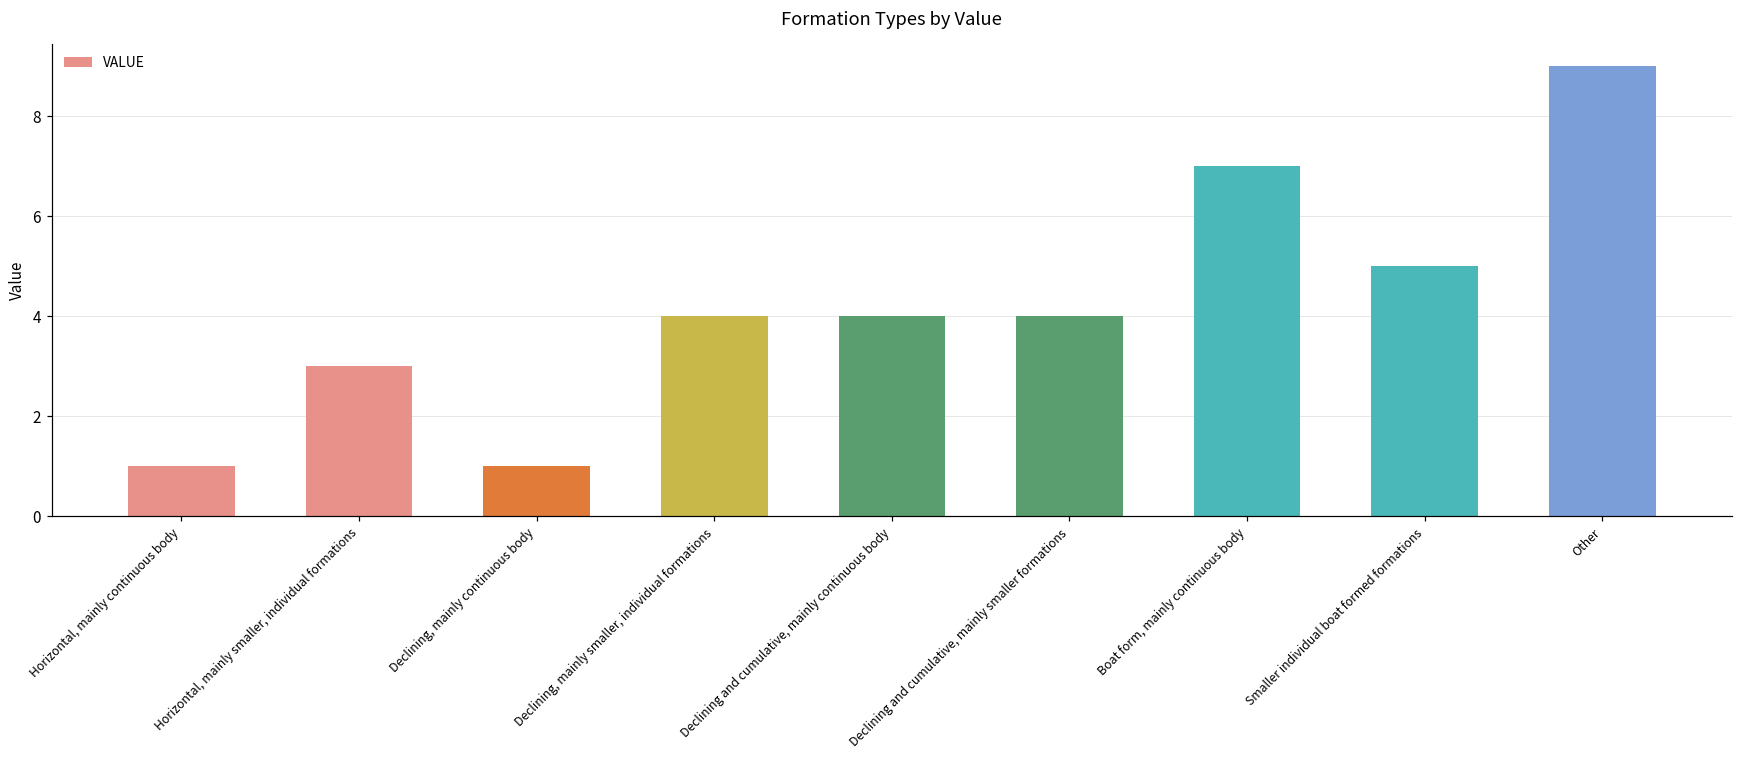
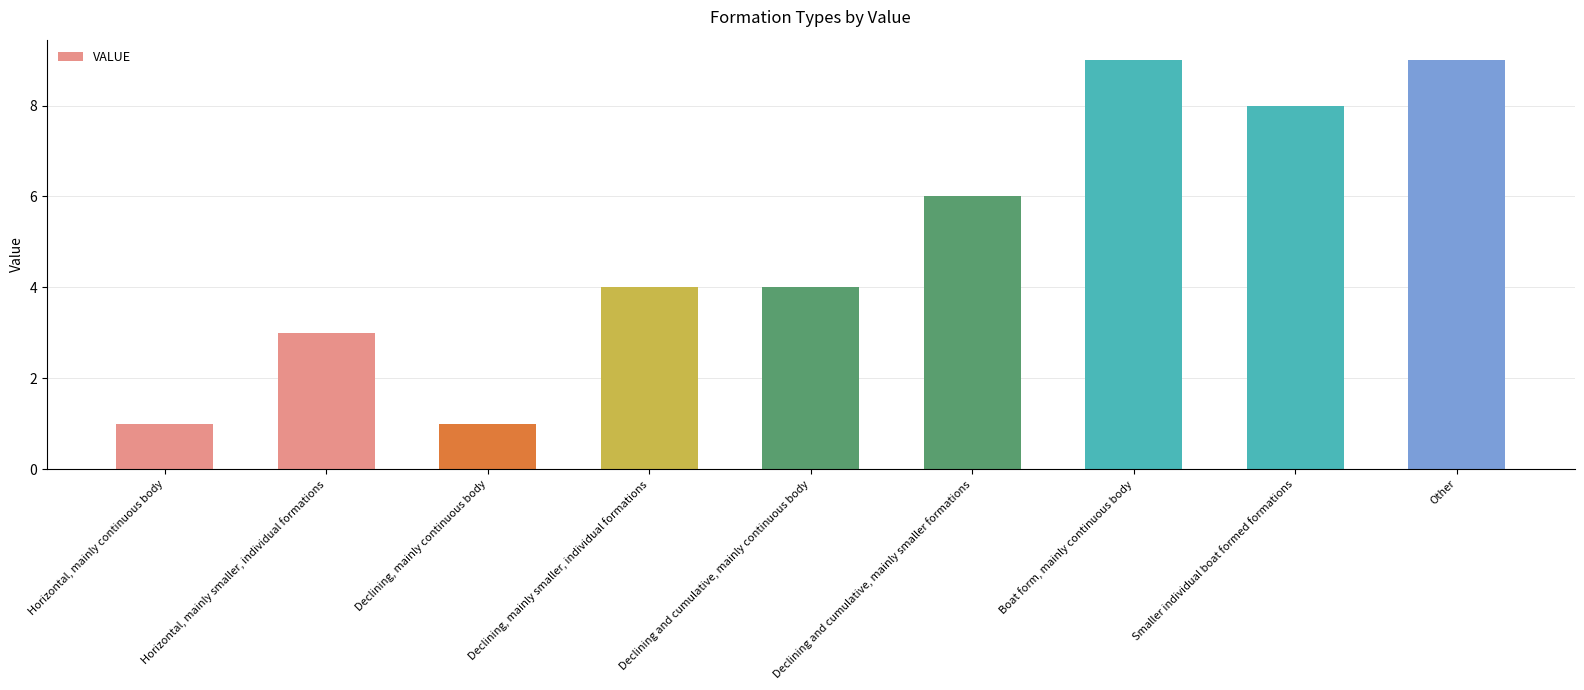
Declining and cumulative, mainly smaller formations: 4 -> 6
Boat form, mainly continuous body: 7 -> 9
Smaller individual boat formed formations: 5 -> 8
